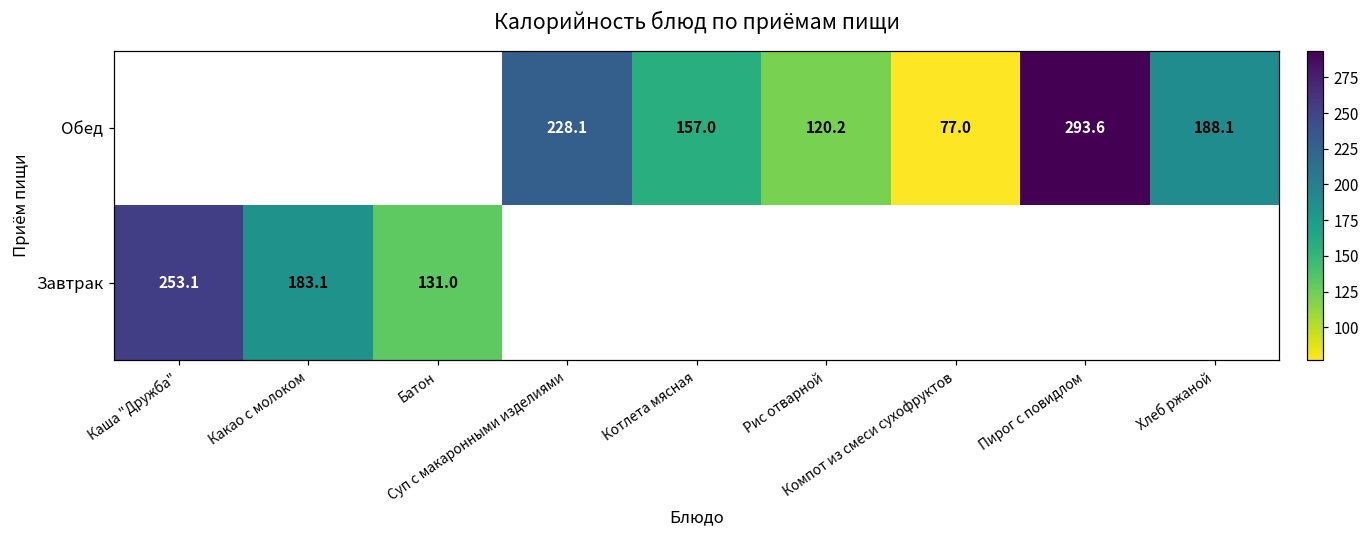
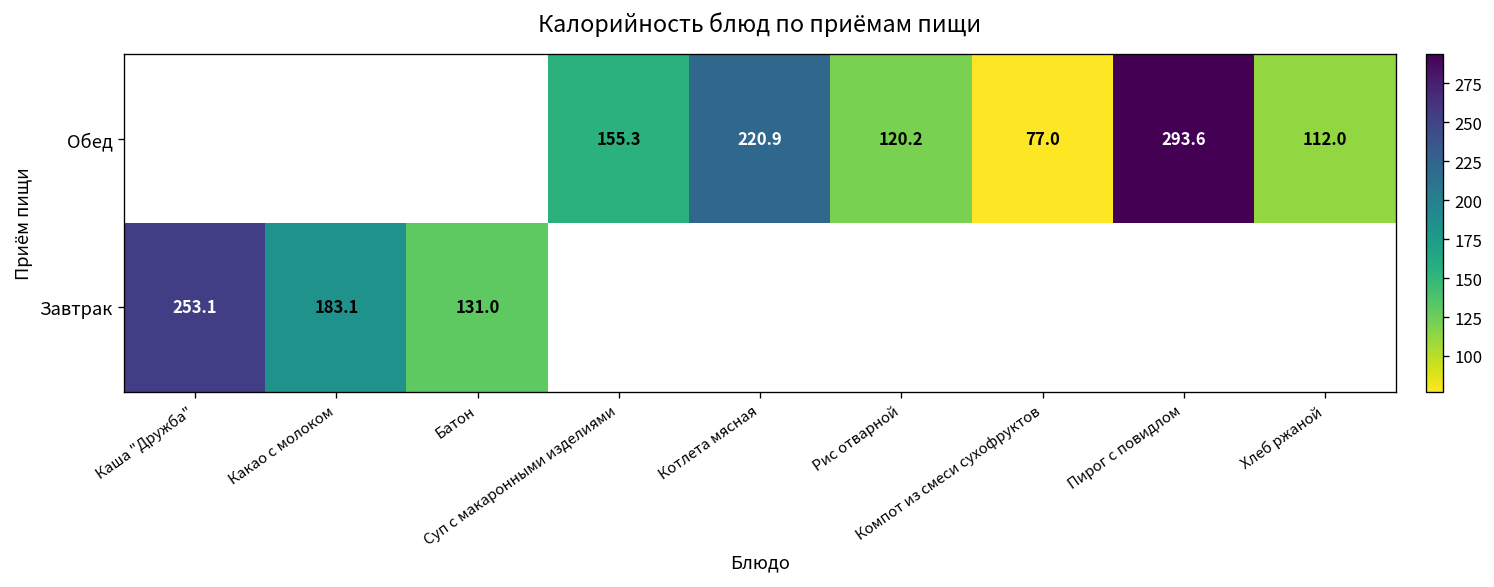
Обед, Суп с макаронными изделиями: 228.1 -> 155.3
Обед, Котлета мясная: 157.0 -> 220.9
Обед, Хлеб ржаной: 188.1 -> 112.0
